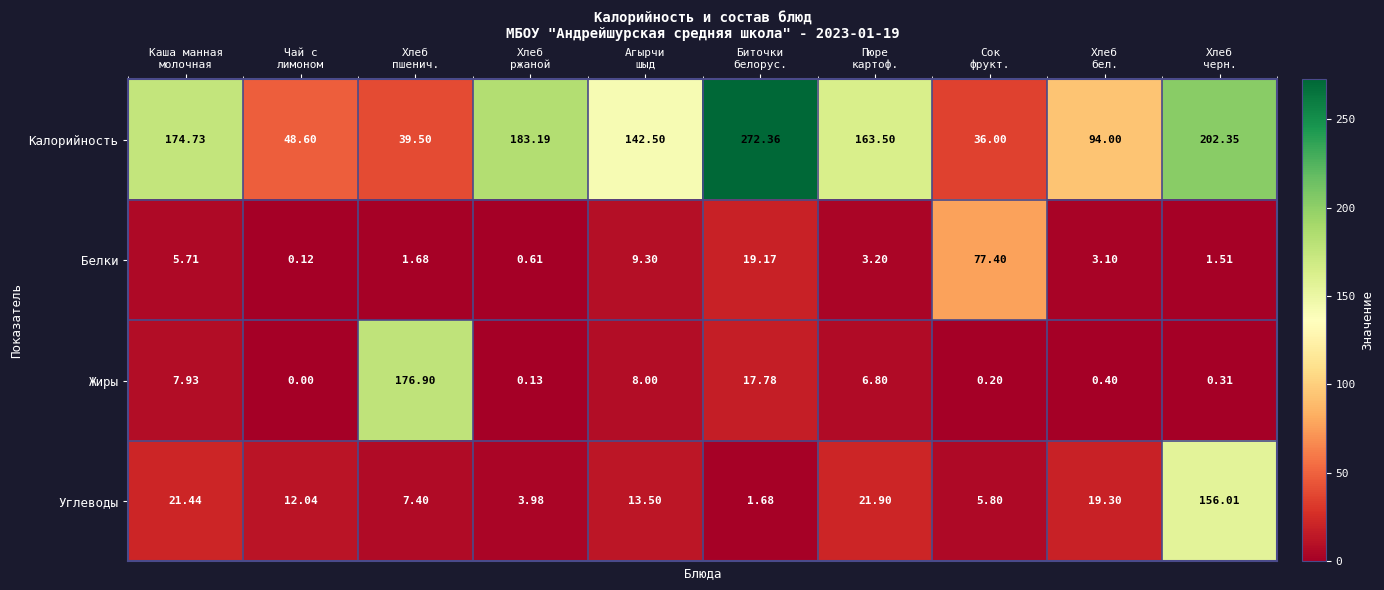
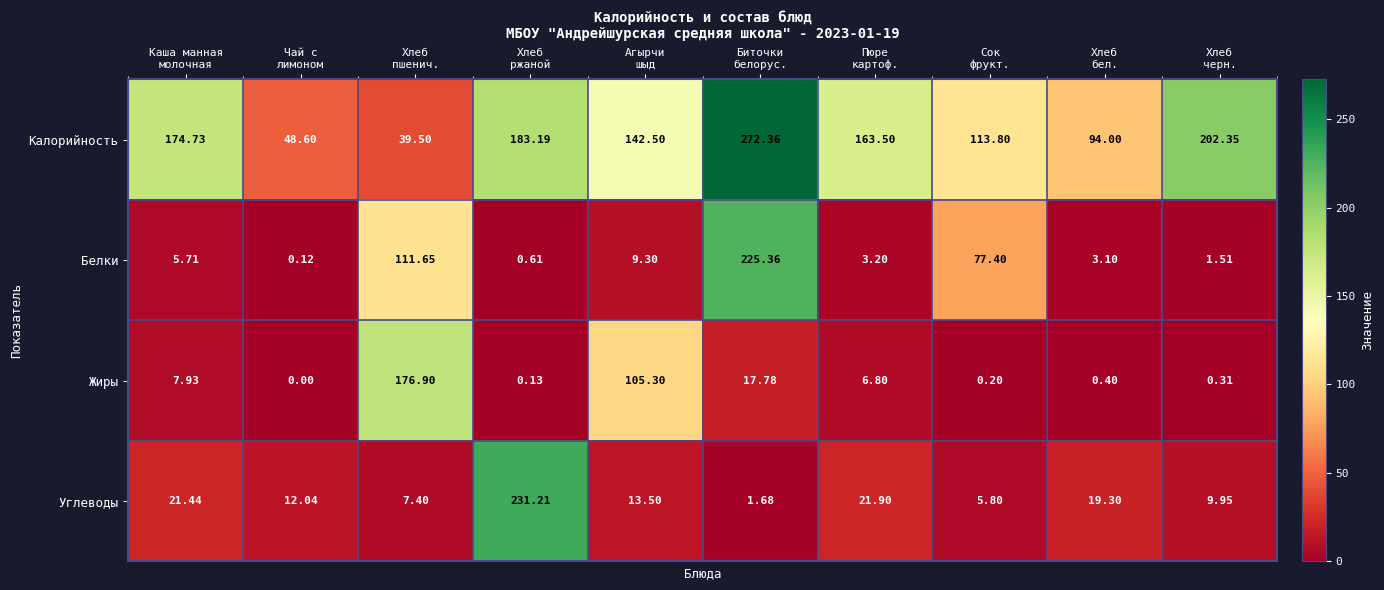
Калорийность, Сок фрукт.: 36.00 -> 113.80
Белки, Хлеб пшенич.: 1.68 -> 111.65
Белки, Биточки белорус.: 19.17 -> 225.36
Жиры, Агырчи шыд: 8.00 -> 105.30
Углеводы, Хлеб ржаной: 3.98 -> 231.21
Углеводы, Хлеб черн.: 156.01 -> 9.95
